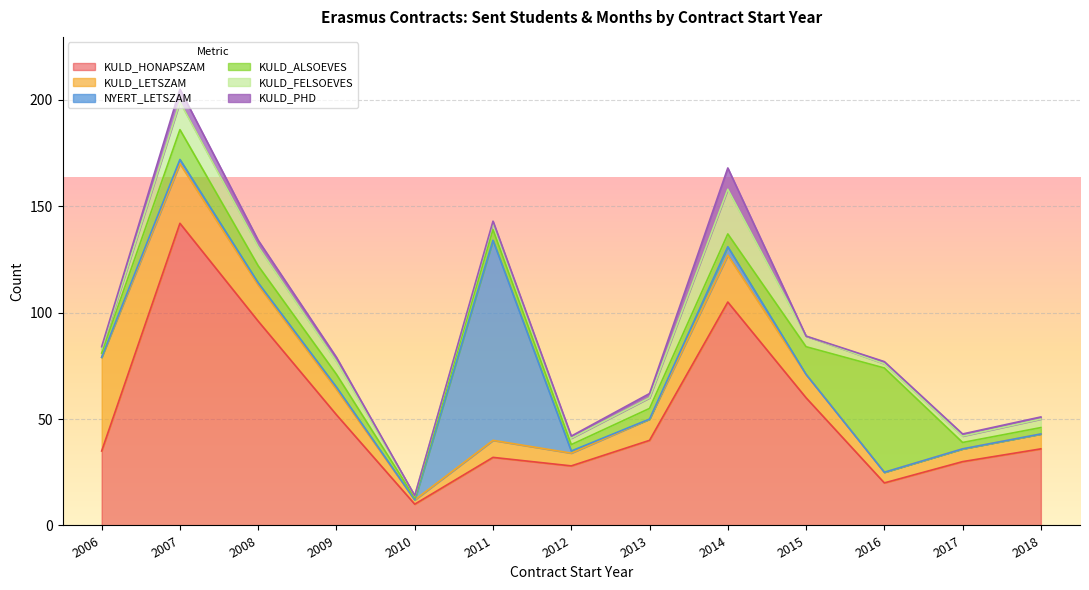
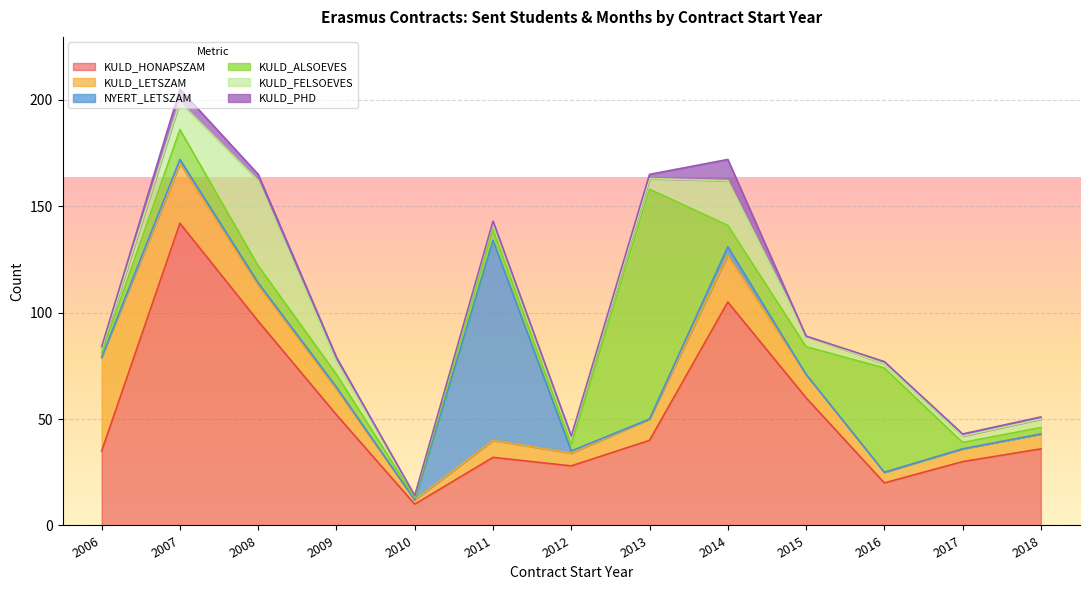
KULD_FELSOEVES, 2008: 9 -> 40
KULD_ALSOEVES, 2013: 5 -> 108
KULD_ALSOEVES, 2014: 6 -> 10
